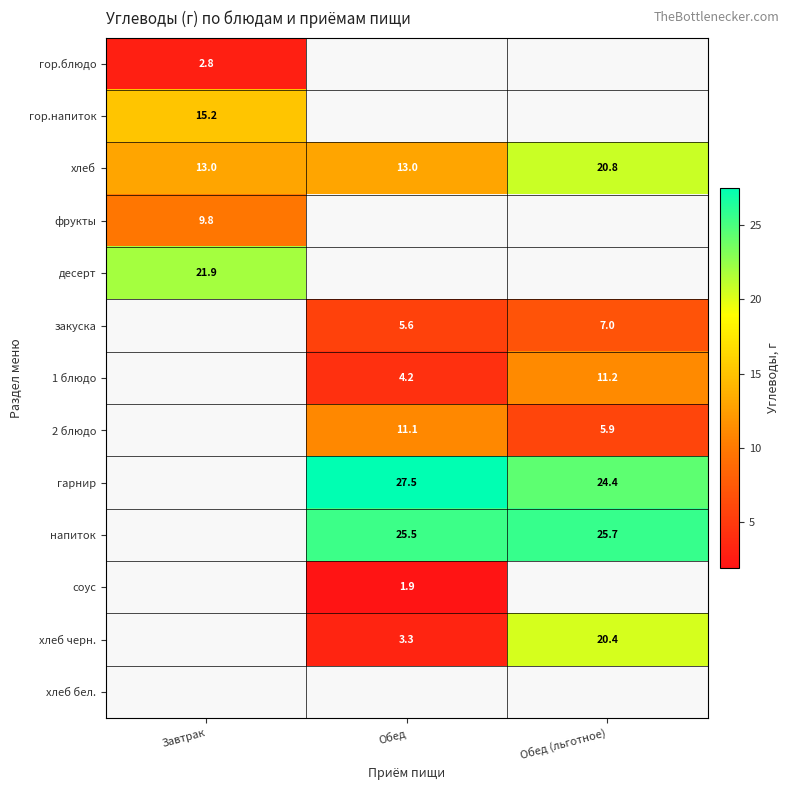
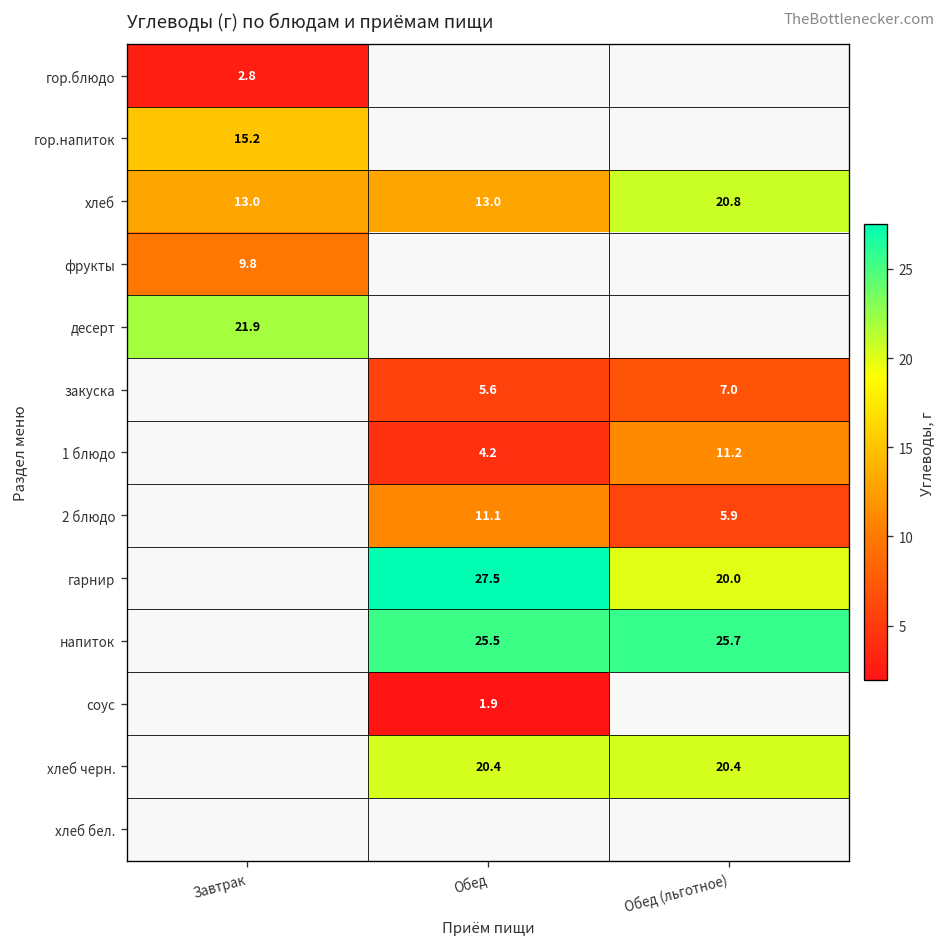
гарнир, Обед (льготное): 24.4 -> 20.0
хлеб черн., Обед: 3.3 -> 20.4
